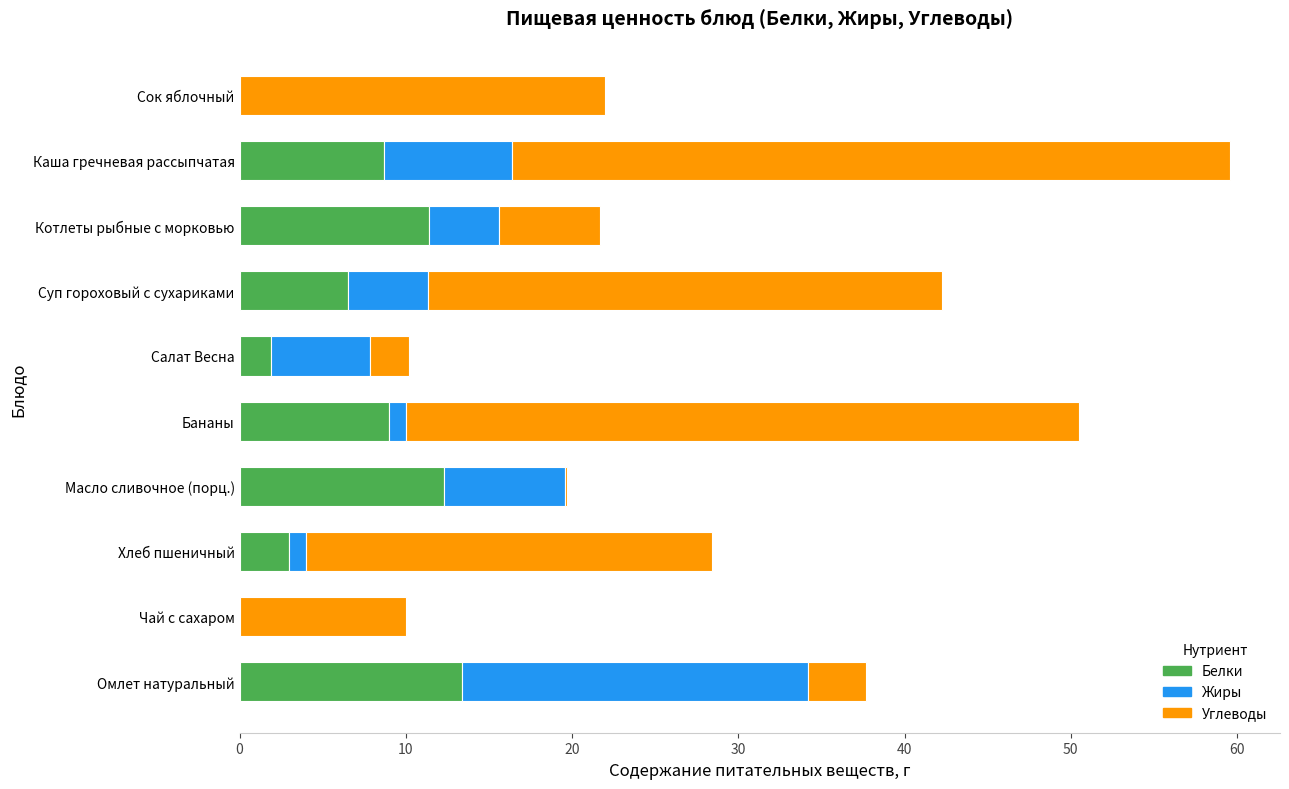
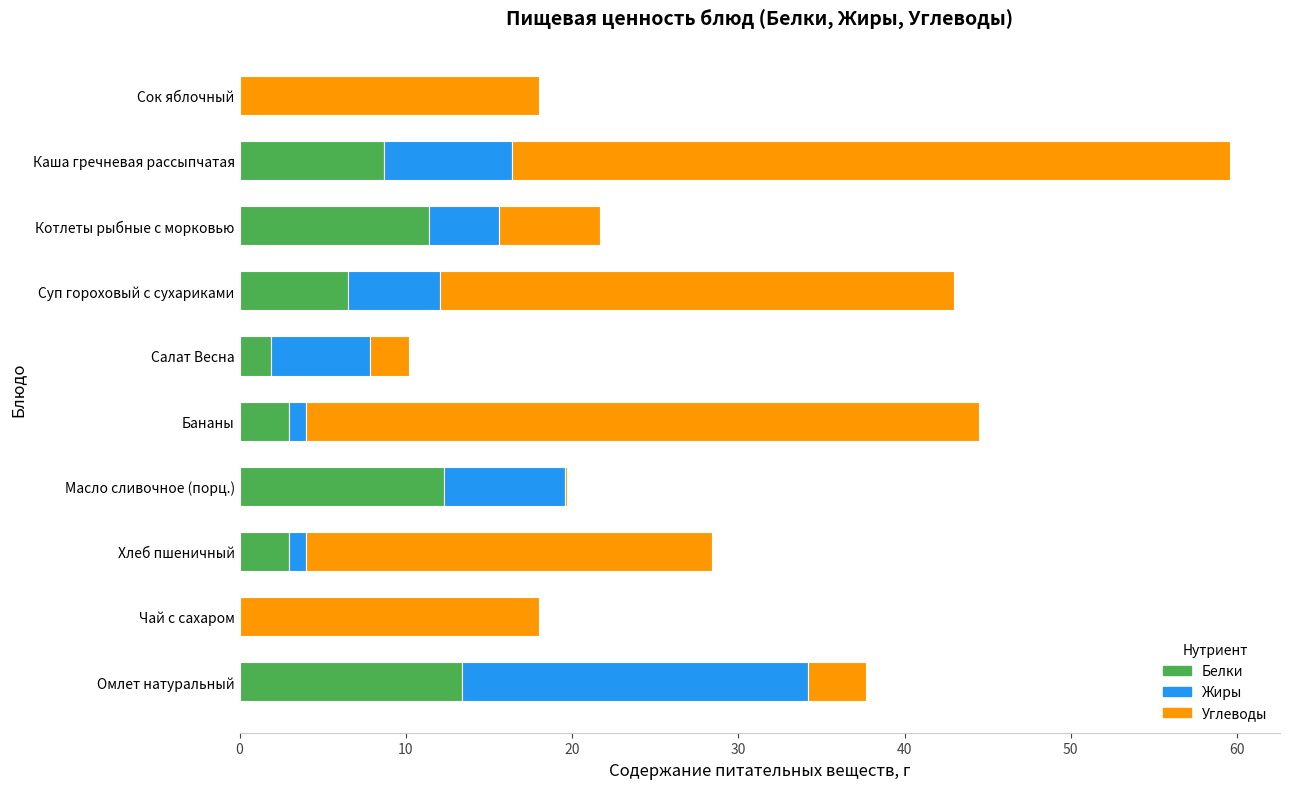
Углеводы, Сок яблочный: 22 -> 18
Жиры, Суп гороховый с сухариками: 4.8 -> 5.5
Белки, Бананы: 9 -> 3
Углеводы, Чай с сахаром: 10 -> 18
